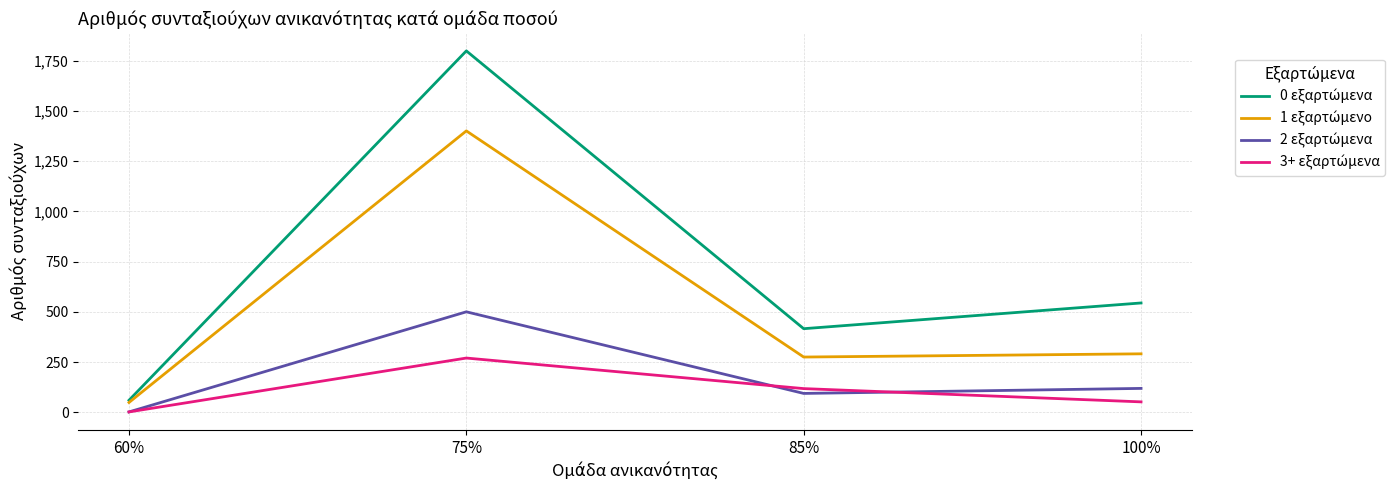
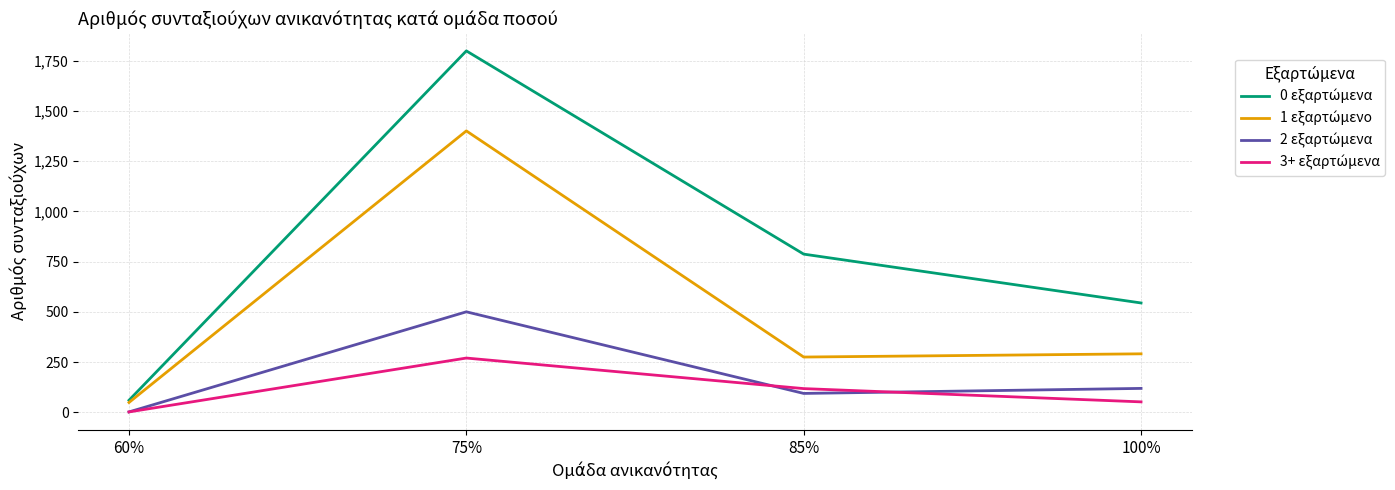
0 εξαρτώμενα, 85%: 420 -> 790
